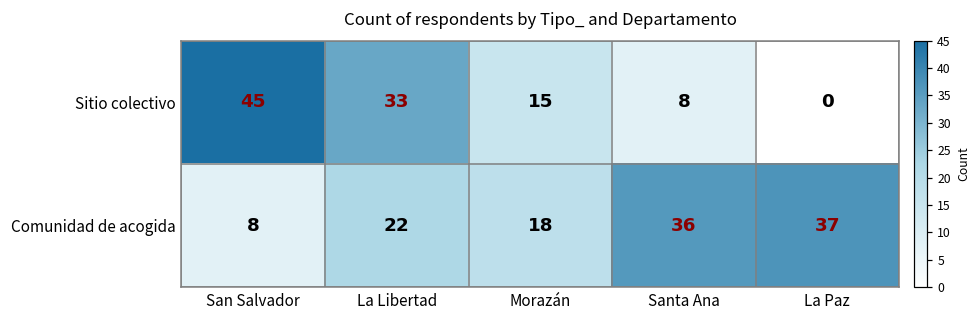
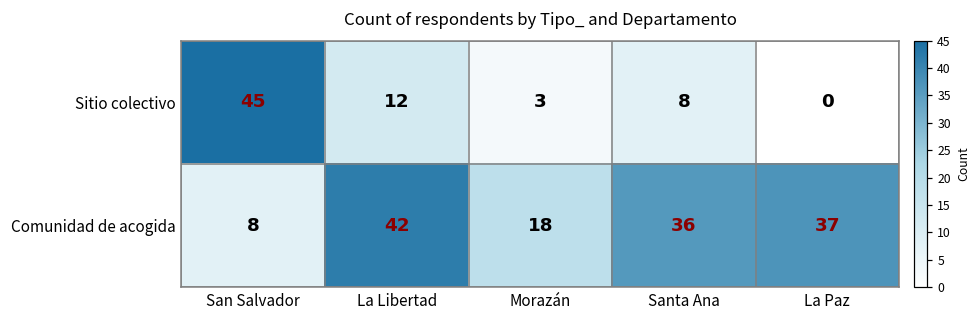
Sitio colectivo, La Libertad: 33 -> 12
Sitio colectivo, Morazán: 15 -> 3
Comunidad de acogida, La Libertad: 22 -> 42
